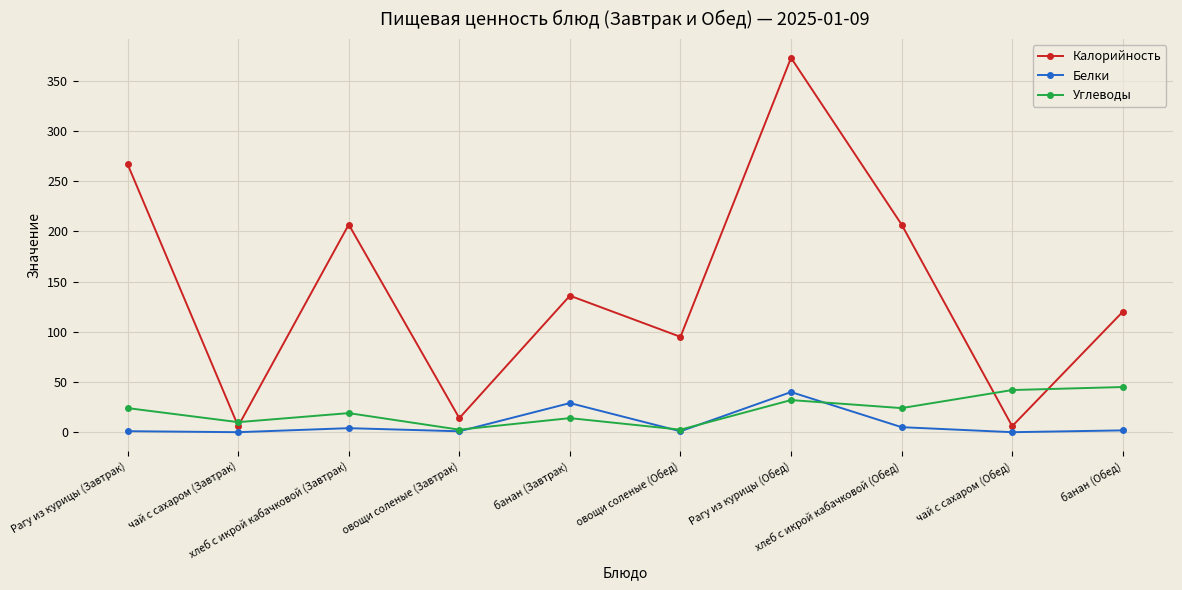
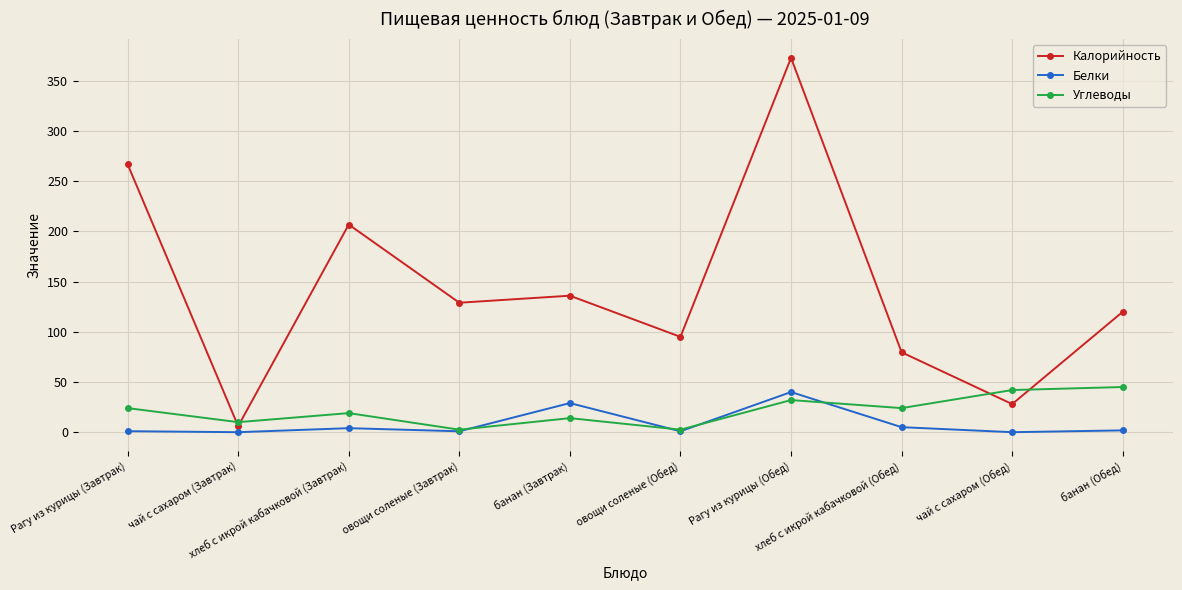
Калорийность, овощи соленые (Завтрак): 14 -> 129
Калорийность, хлеб с икрой кабачковой (Обед): 207 -> 80
Калорийность, чай с сахаром (Обед): 6 -> 28
